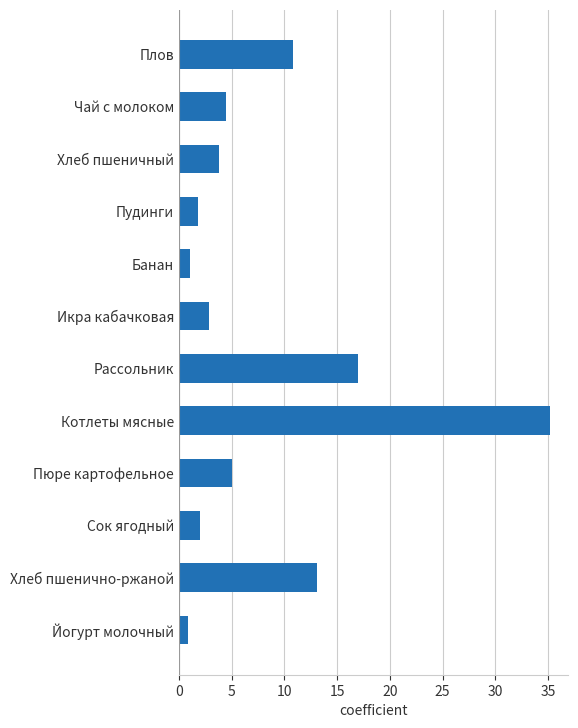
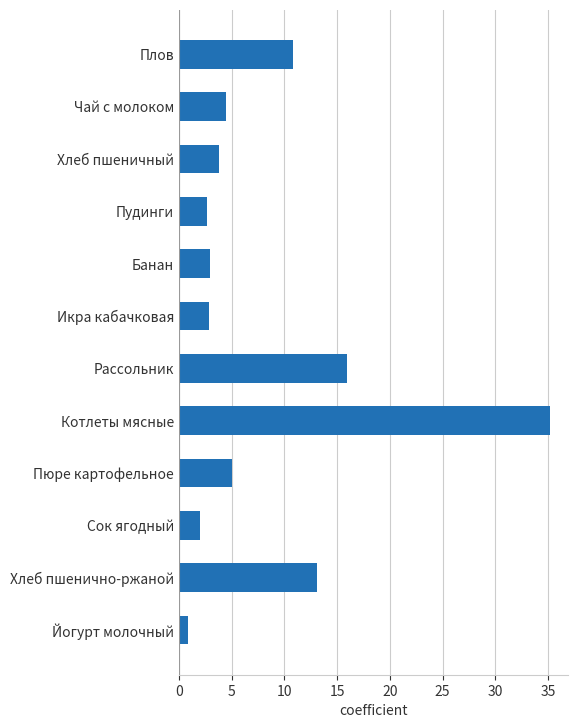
Пудинги: 1.8 -> 2.7
Банан: 1.0 -> 2.9
Рассольник: 17.0 -> 15.9
